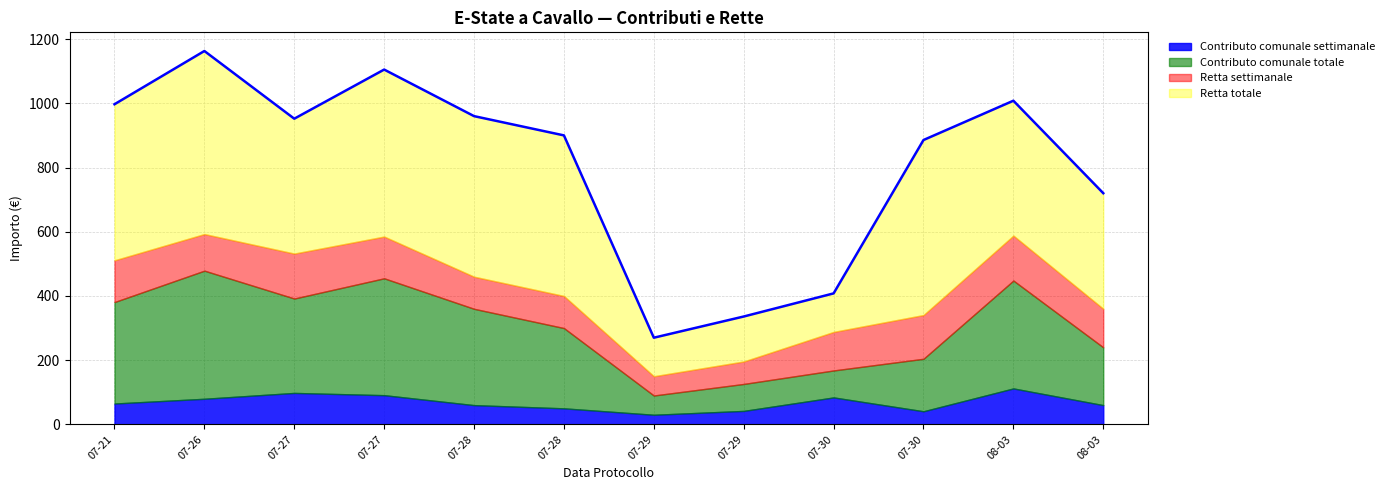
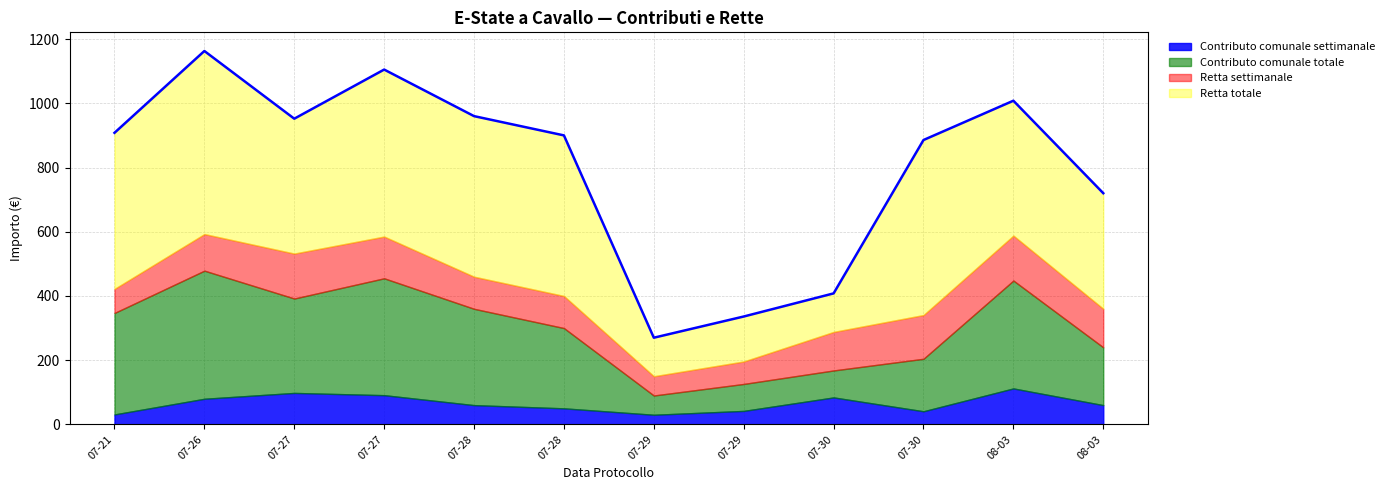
Contributo comunale settimanale, 07-21: 70 -> 30
Retta settimanale, 07-21: 130 -> 80
